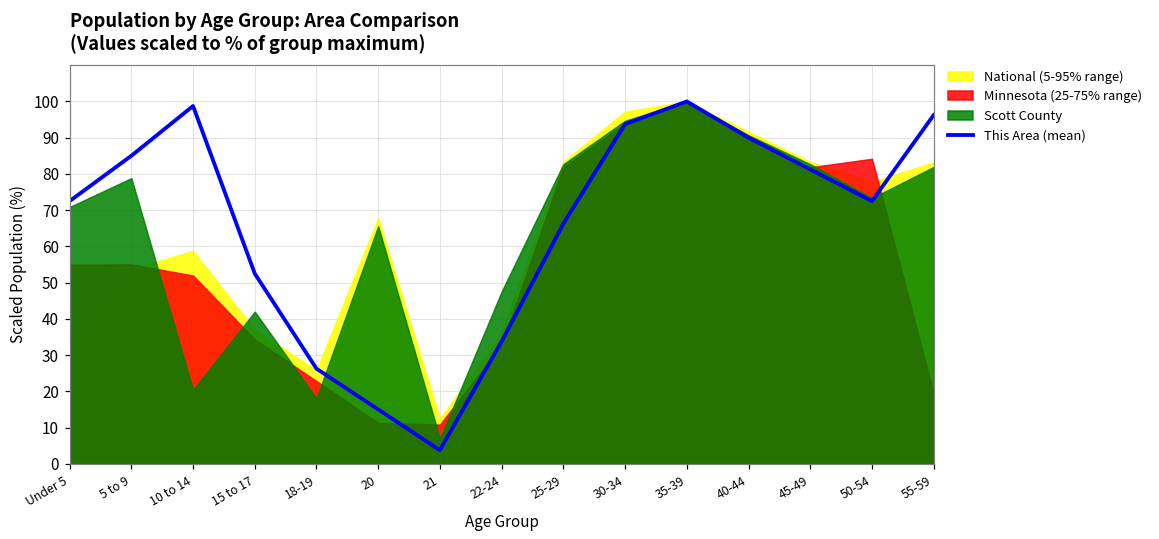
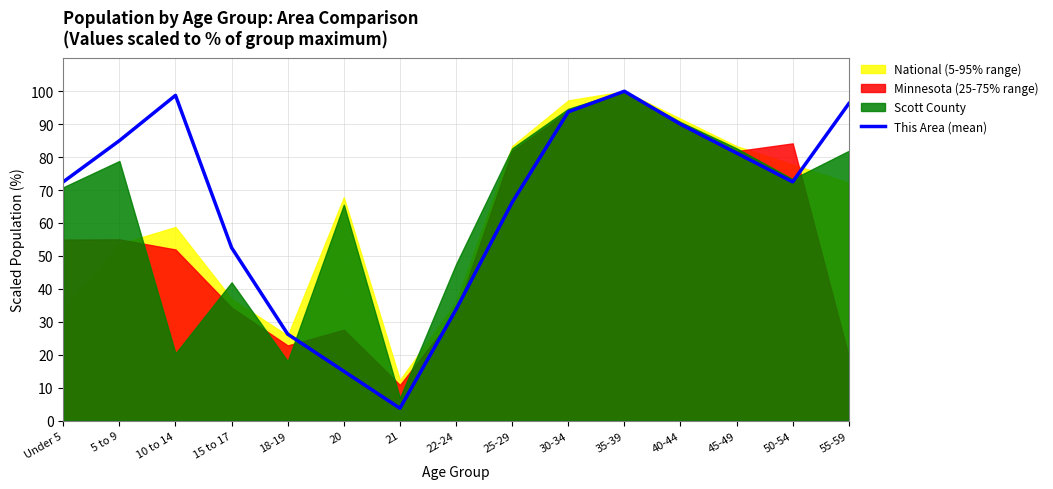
Minnesota (25-75% range), 20: 11 -> 28
National (5-95% range), 55-59: 83 -> 72
